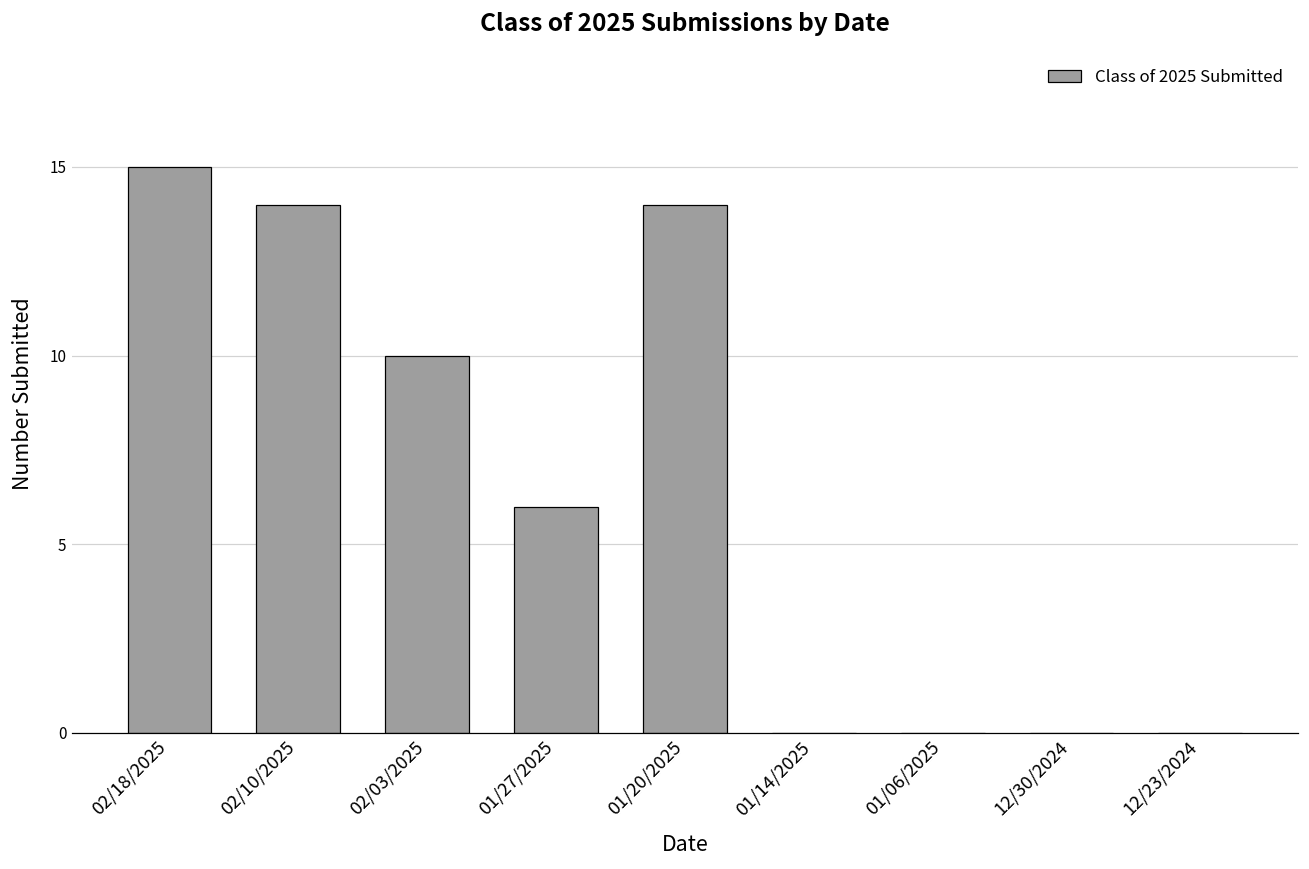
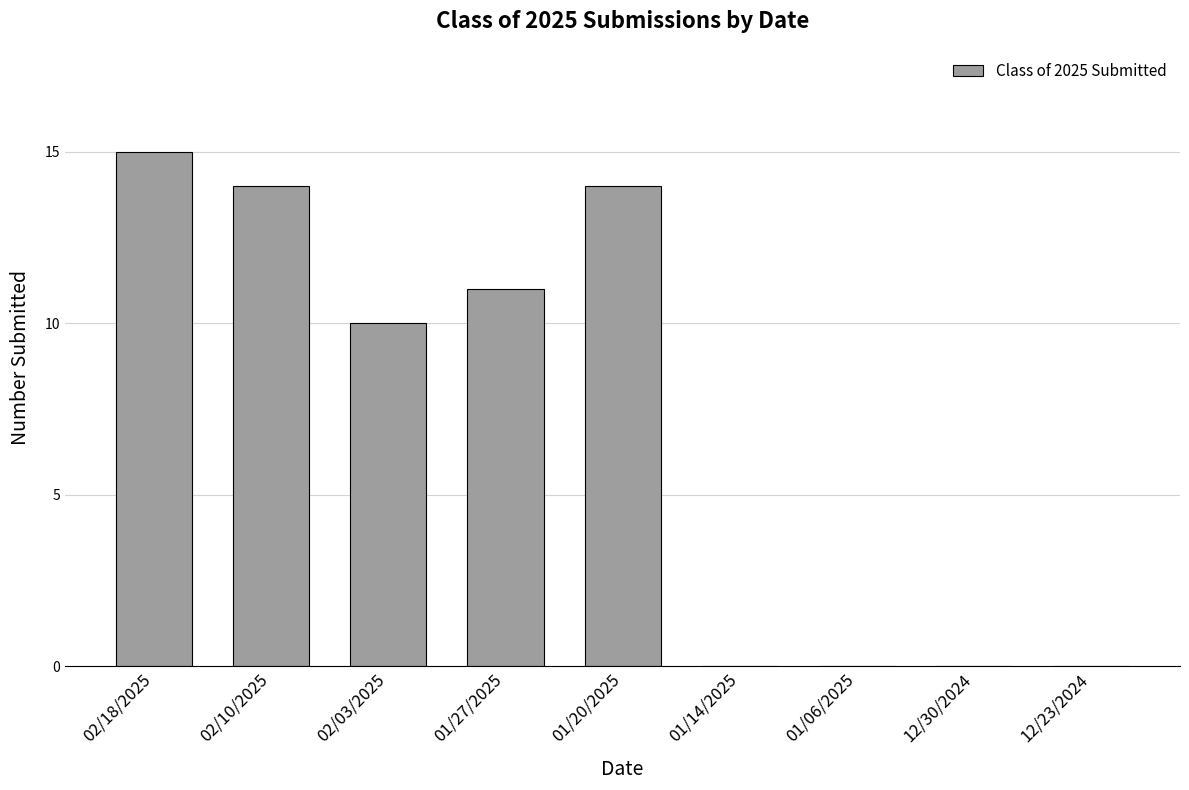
01/27/2025: 6 -> 11
